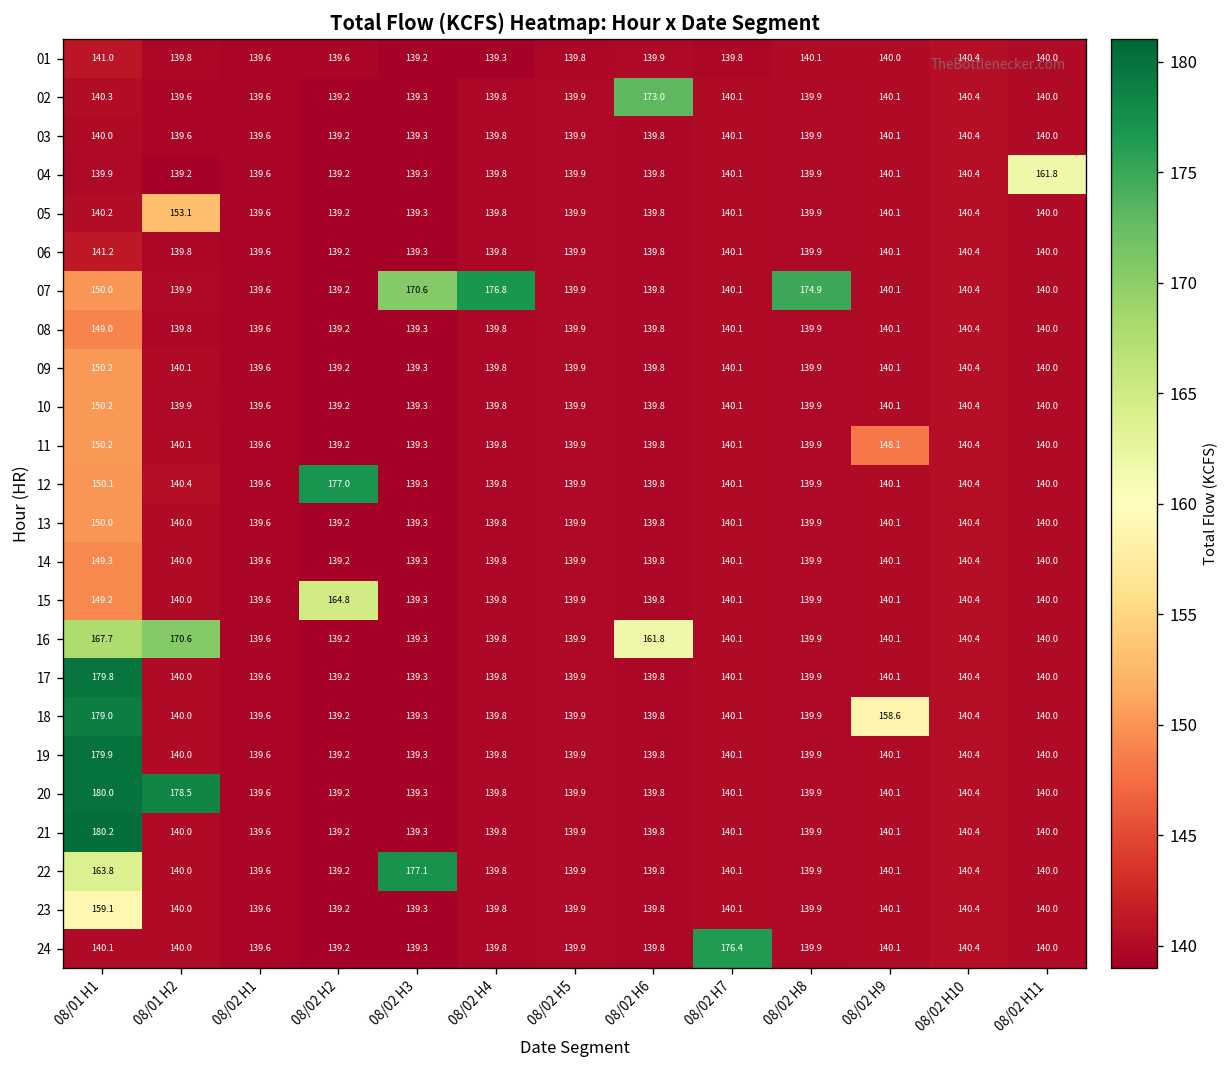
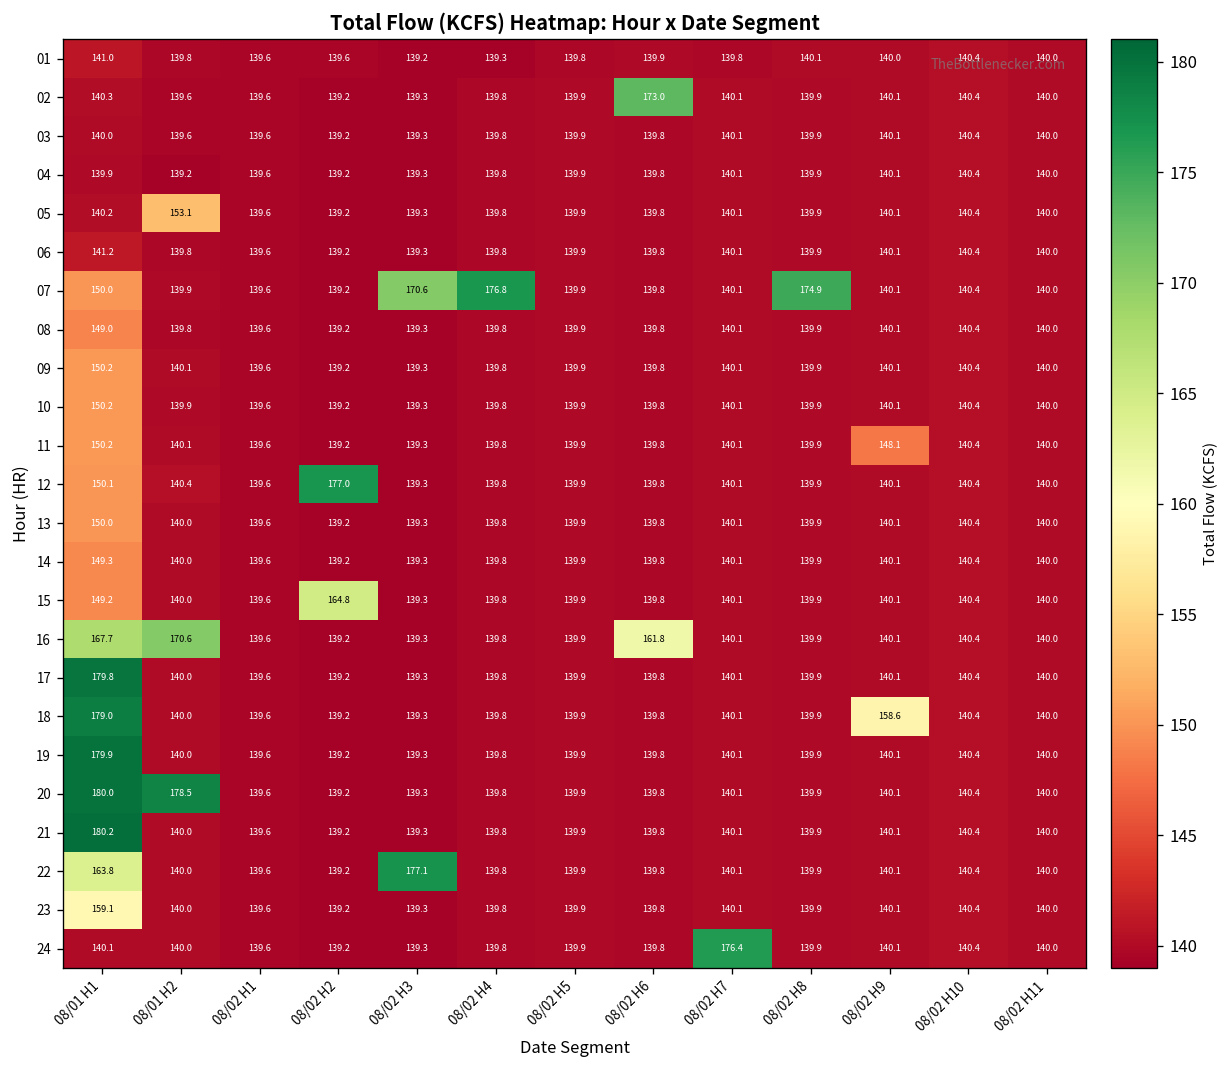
04, 08/02 H11: 161.8 -> 140.0
